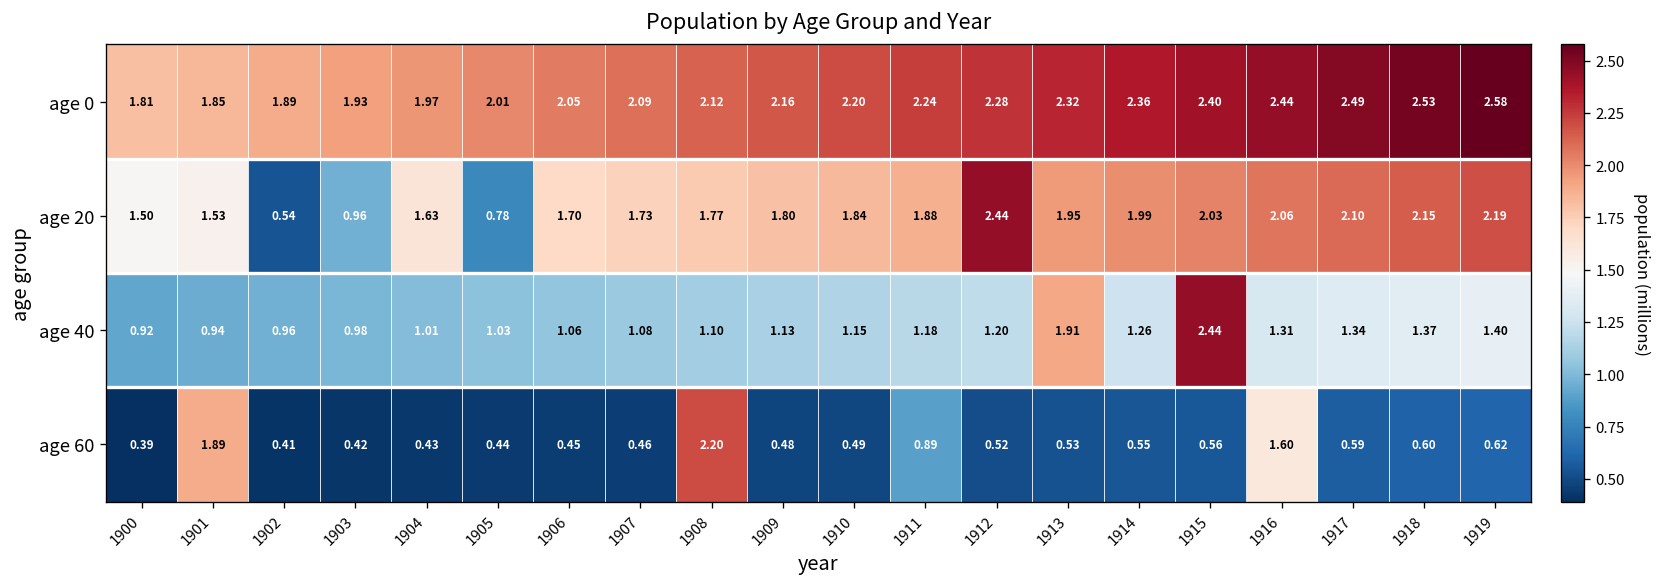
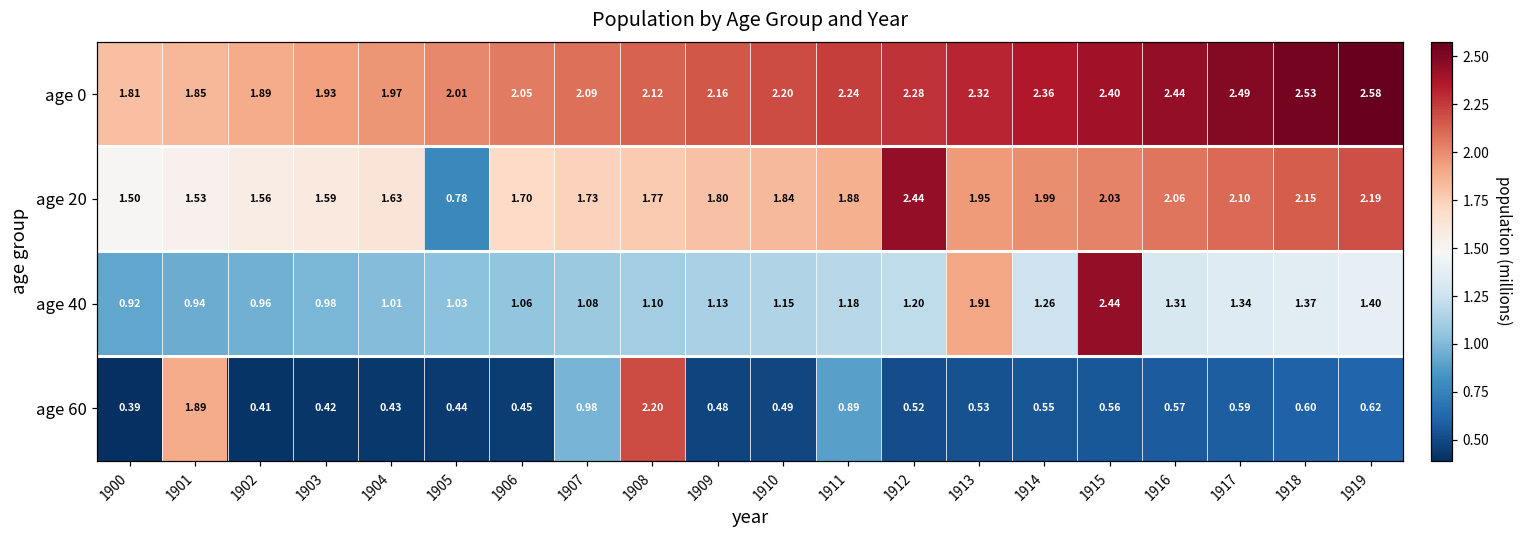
age 20, 1902: 0.54 -> 1.56
age 20, 1903: 0.96 -> 1.59
age 60, 1907: 0.46 -> 0.98
age 60, 1916: 1.60 -> 0.57
